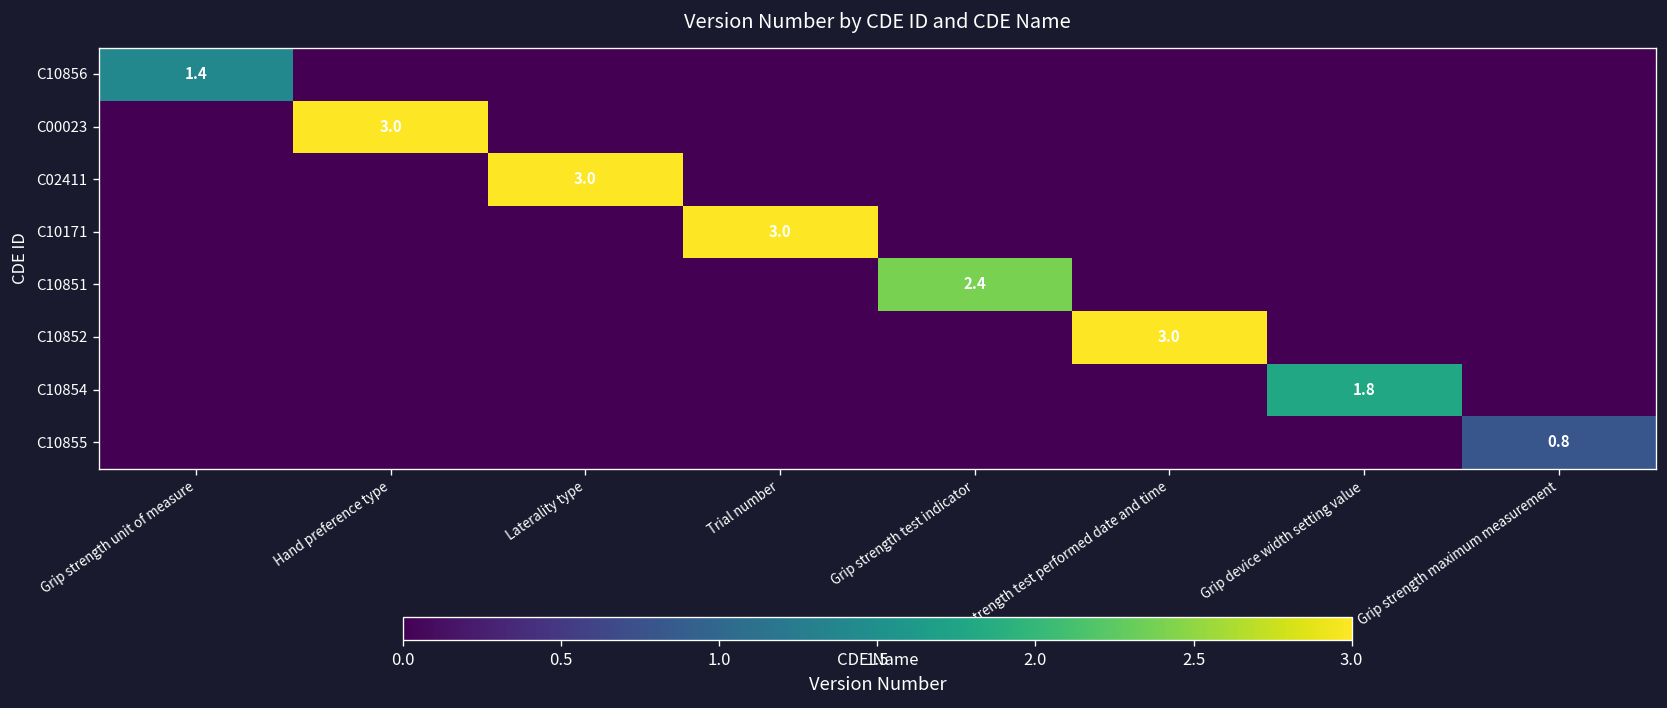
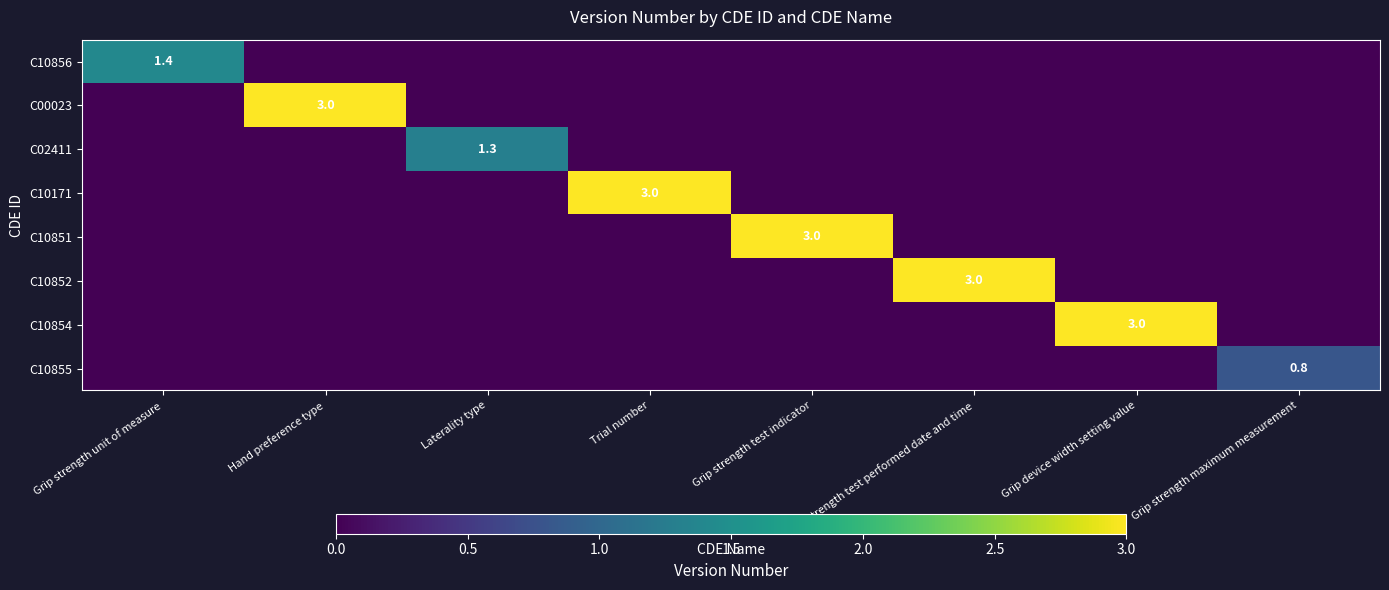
C02411, Laterality type: 3.0 -> 1.3
C10851, Grip strength test indicator: 2.4 -> 3.0
C10854, Grip device width setting value: 1.8 -> 3.0
